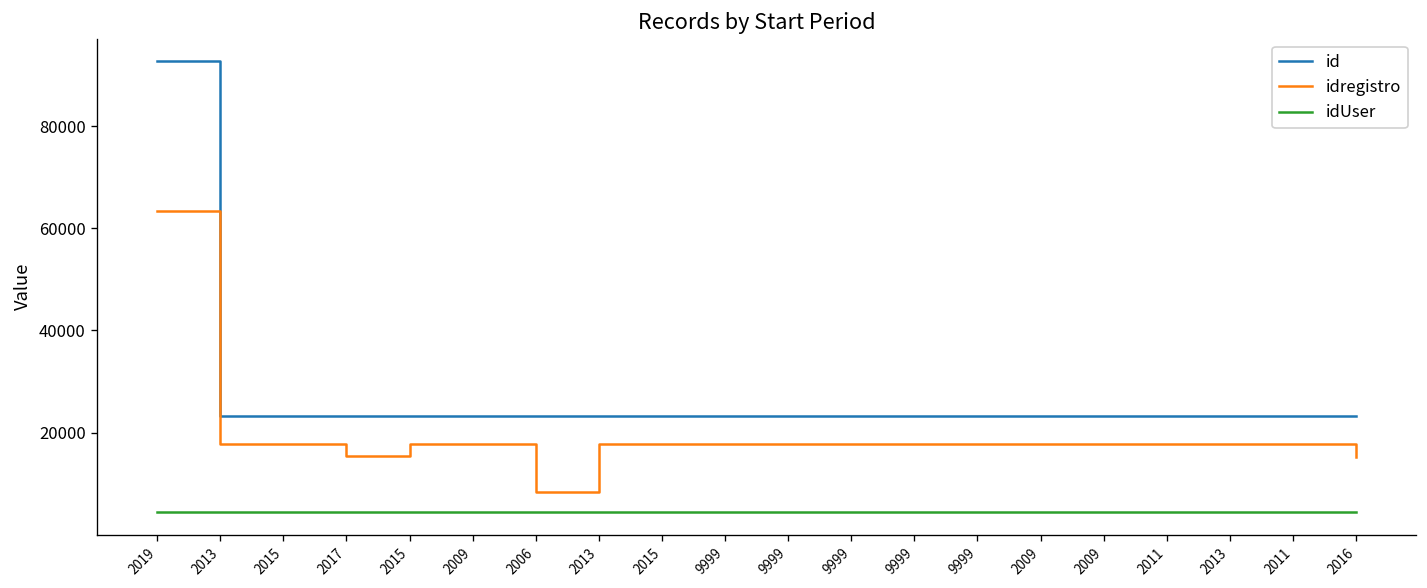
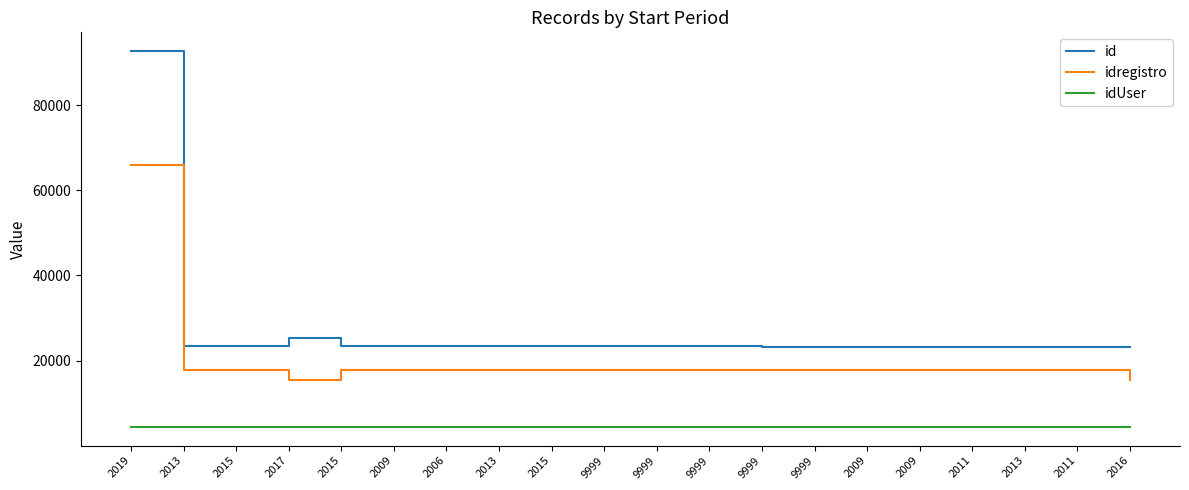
idregistro, 2019: 63000 -> 66000
id, 2017: 23000 -> 25000
idregistro, 2006: 8000 -> 18000
